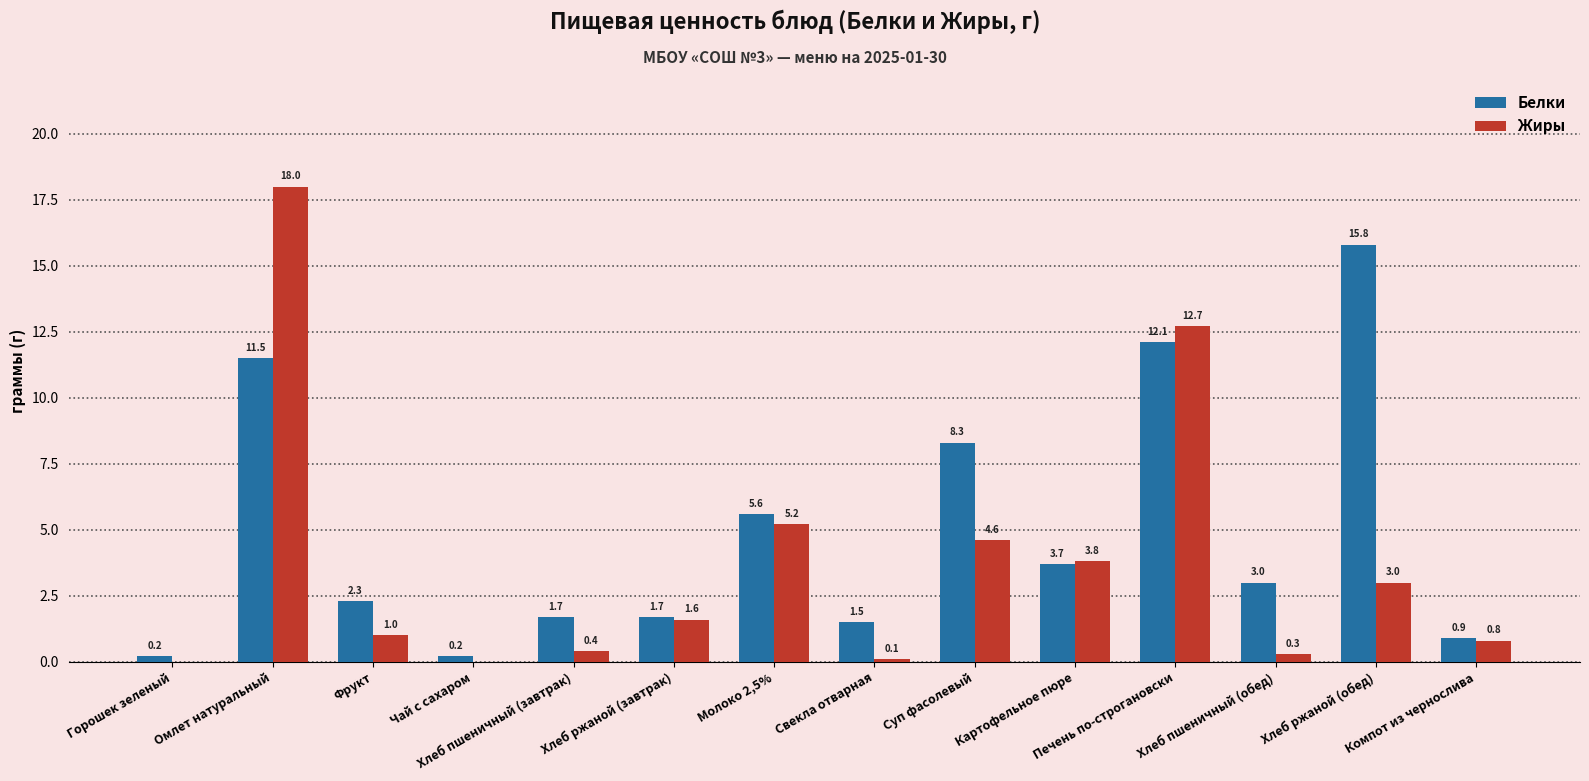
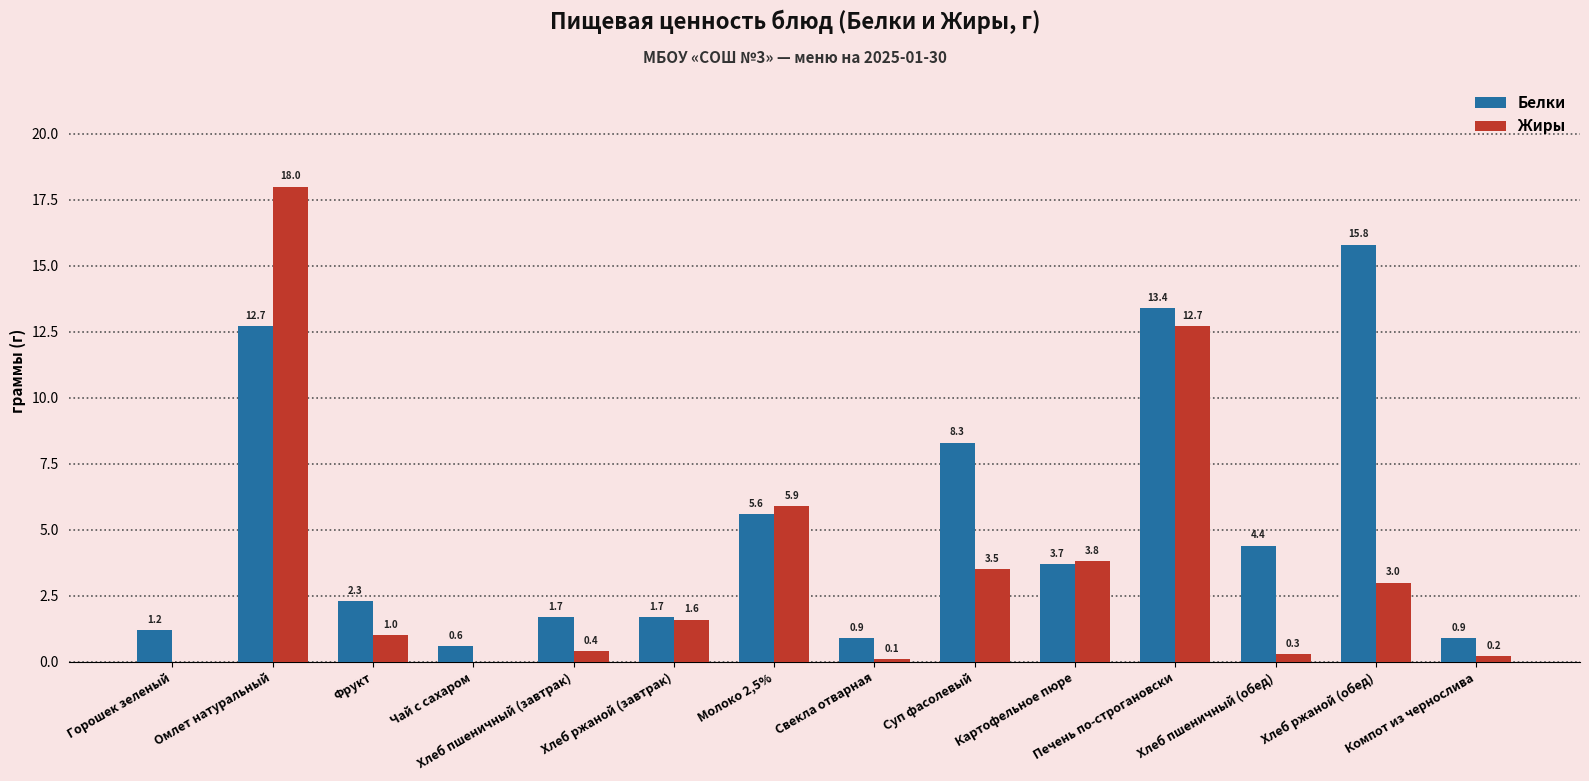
Белки, Горошек зеленый: 0.2 -> 1.2
Белки, Омлет натуральный: 11.5 -> 12.7
Белки, Чай с сахаром: 0.2 -> 0.6
Жиры, Молоко 2,5%: 5.2 -> 5.9
Белки, Свекла отварная: 1.5 -> 0.9
Жиры, Суп фасолевый: 4.6 -> 3.5
Белки, Печень по-строгановски: 12.1 -> 13.4
Белки, Хлеб пшеничный (обед): 3.0 -> 4.4
Жиры, Компот из чернослива: 0.8 -> 0.2
